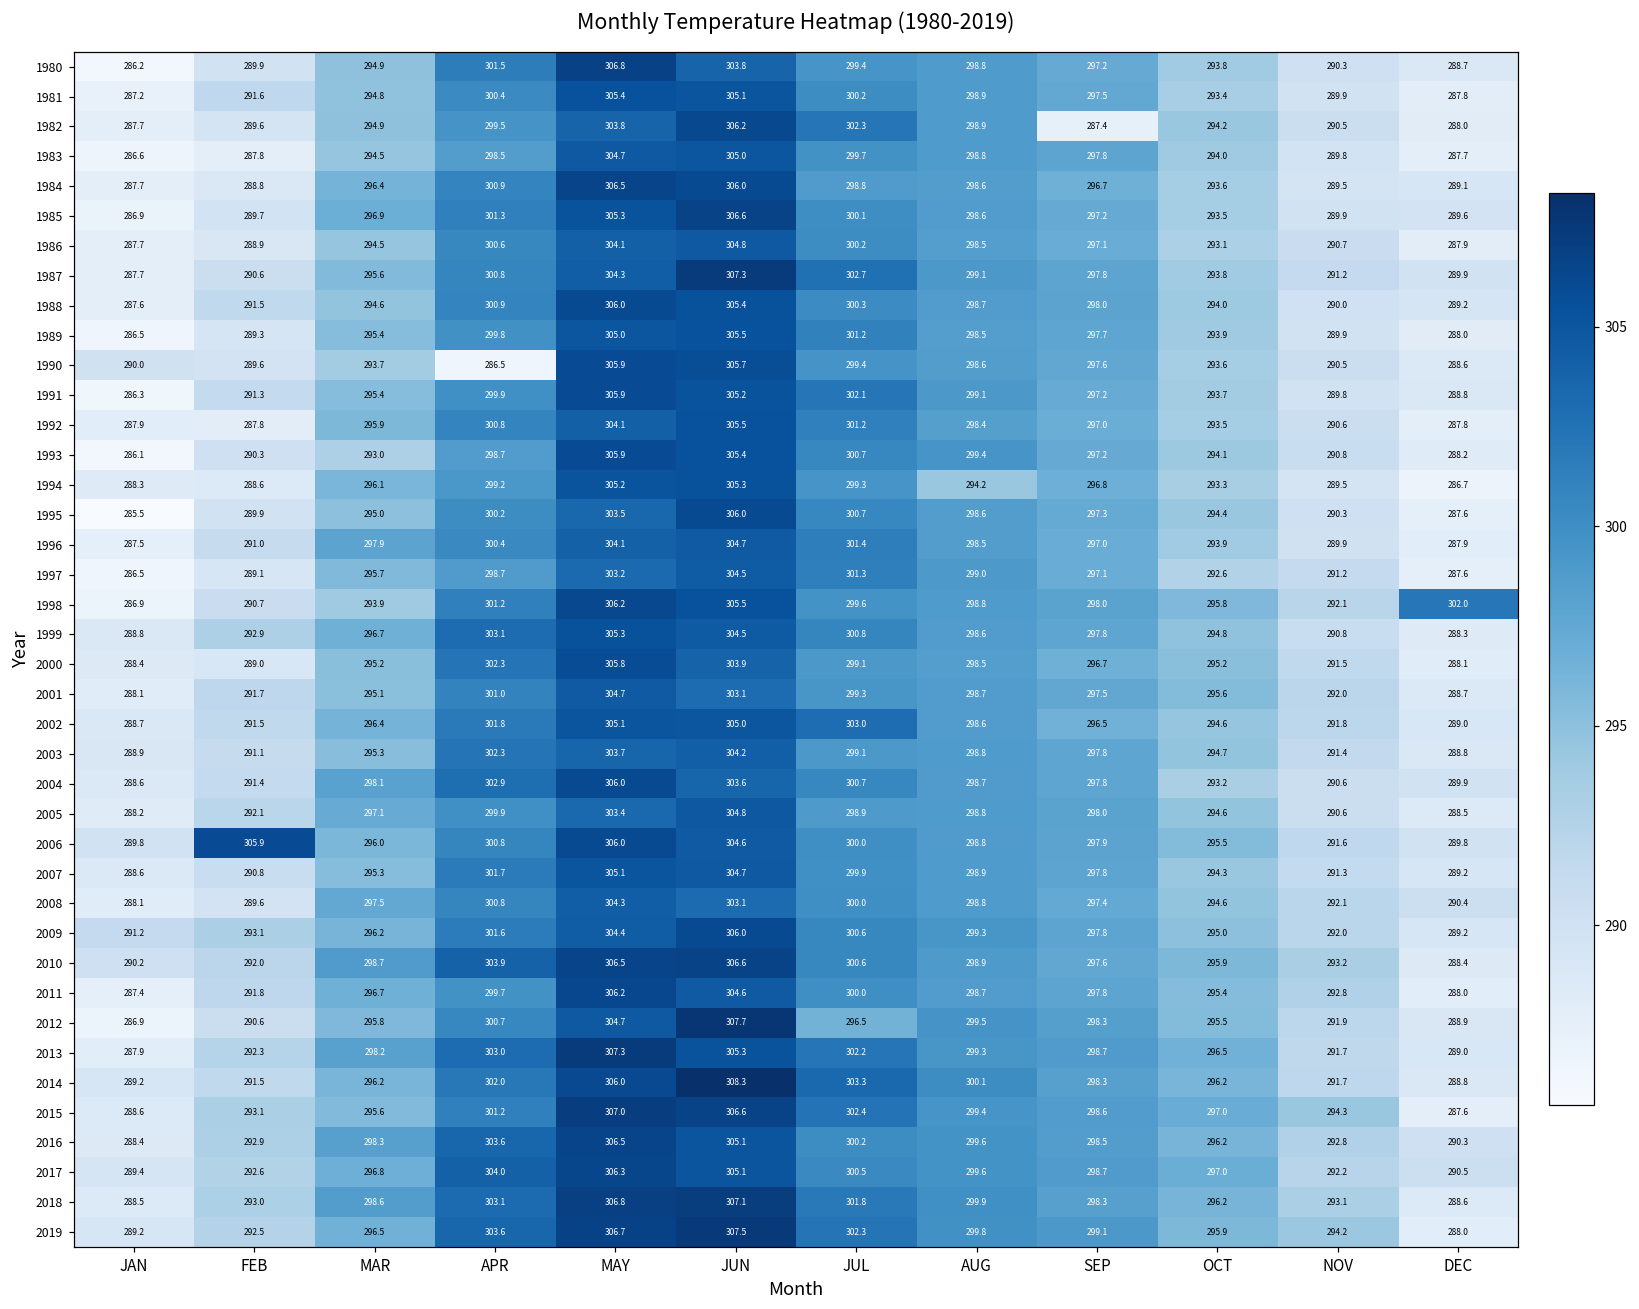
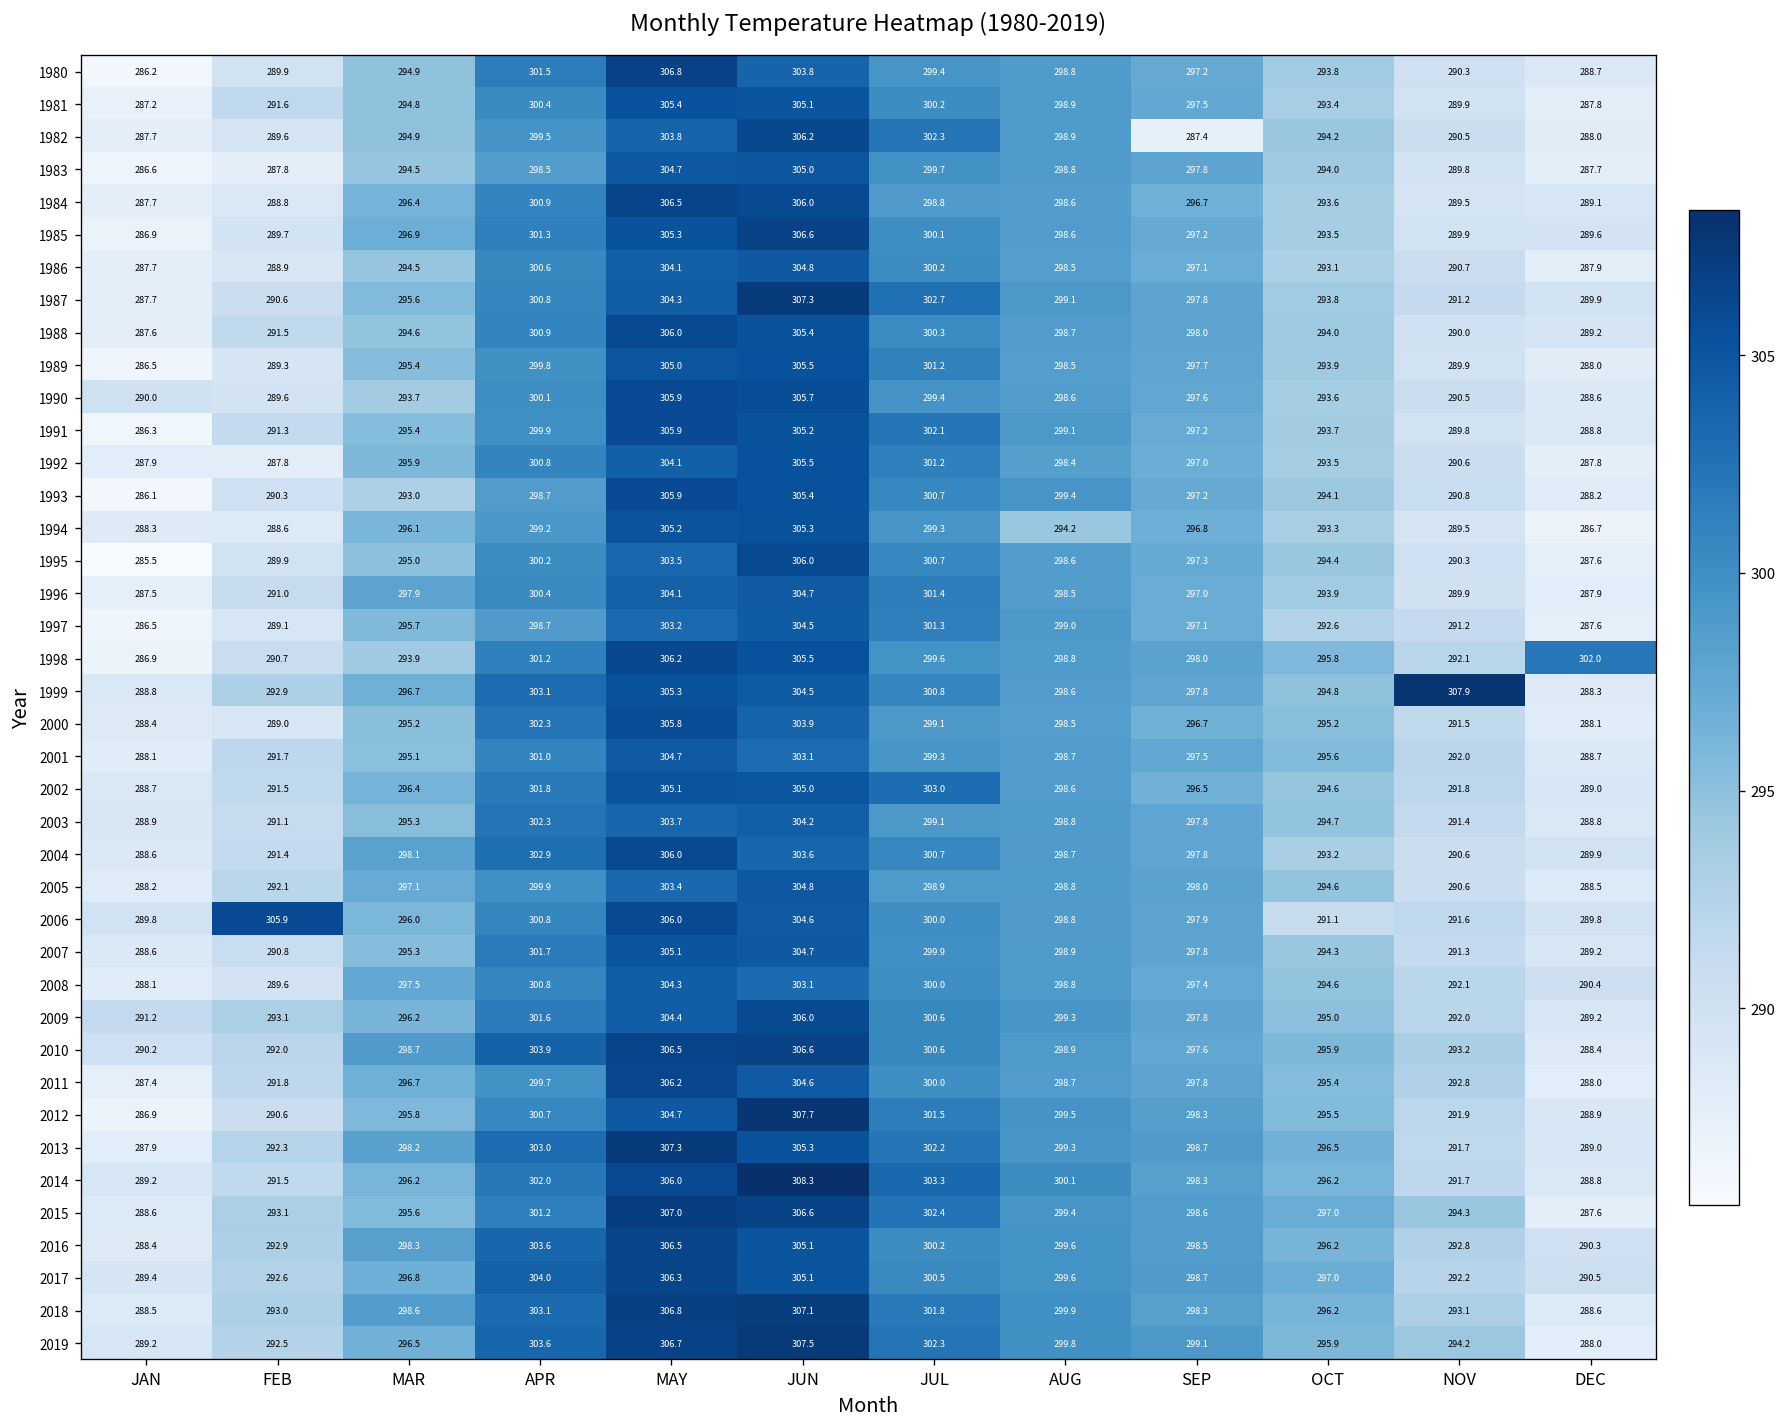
1990, APR: 286.5 -> 300.1
1999, NOV: 290.8 -> 307.9
2006, OCT: 295.5 -> 291.1
2012, JUL: 296.5 -> 301.5
